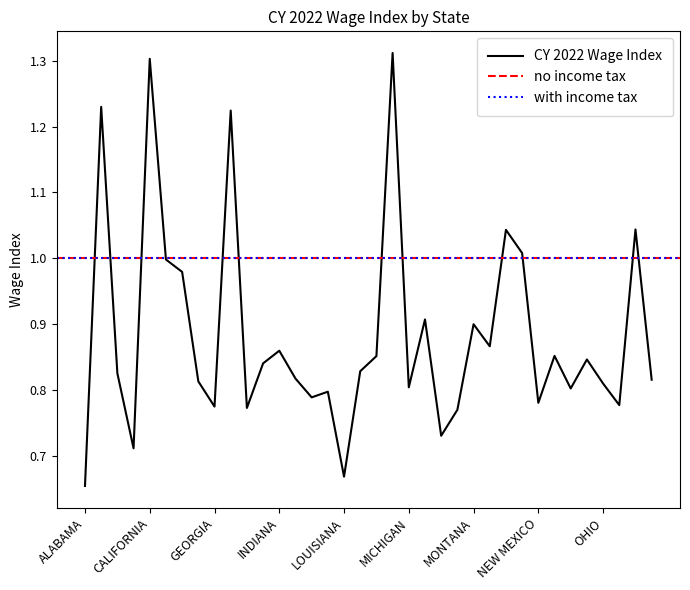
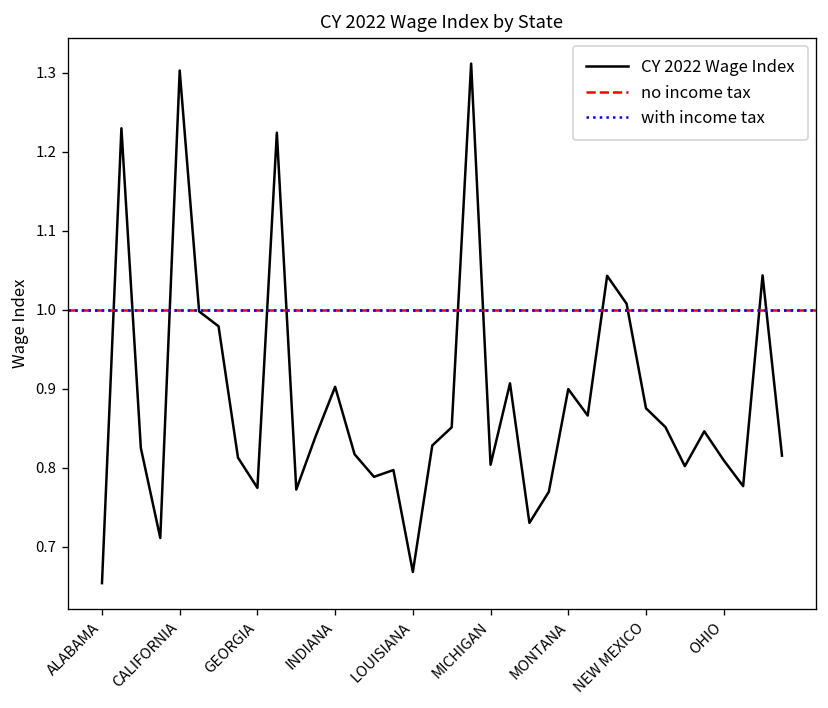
INDIANA: 0.86 -> 0.90
NEW MEXICO: 0.78 -> 0.88
